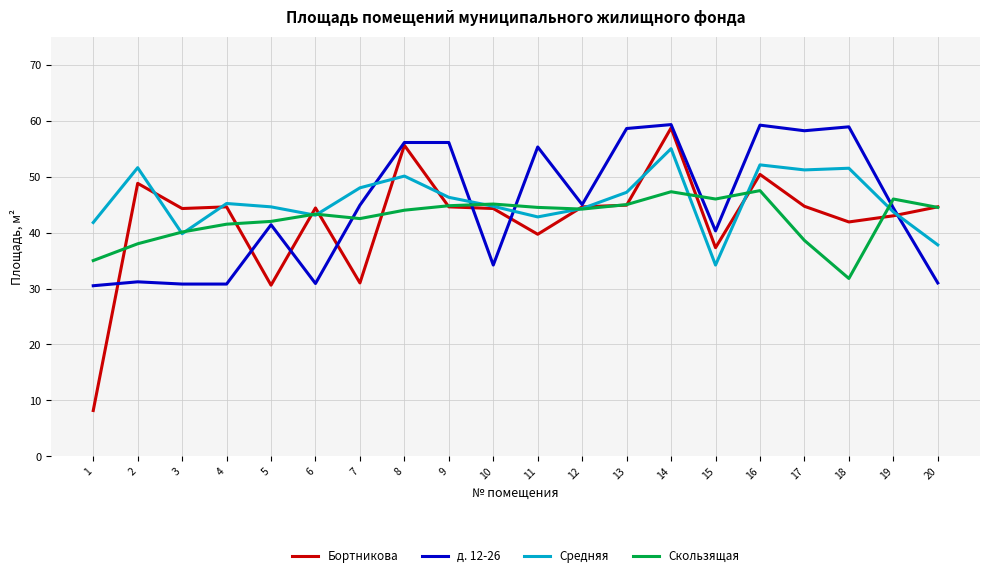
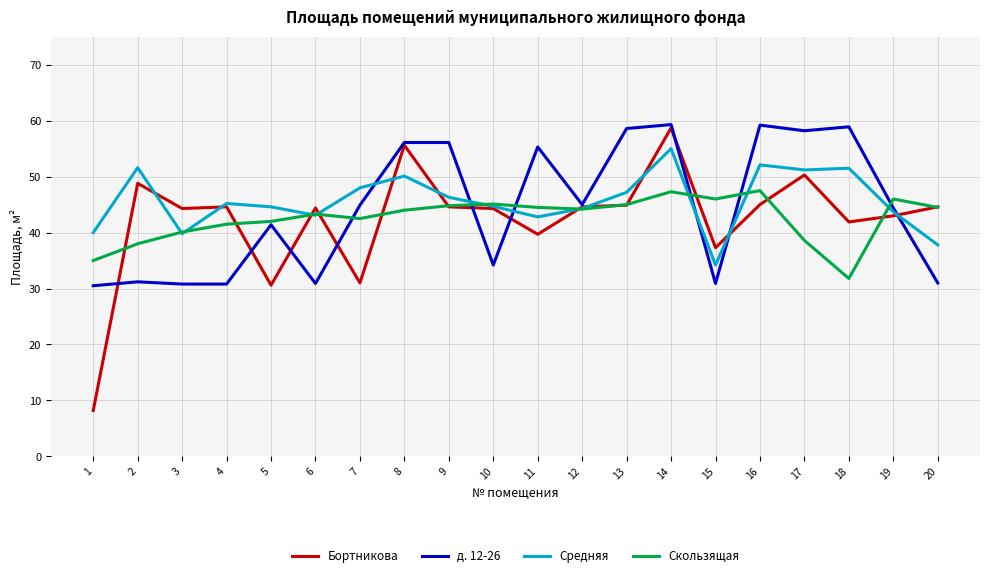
Средняя, 1: 42 -> 40
д. 12-26, 15: 40 -> 31
Бортникова, 16: 50 -> 45
Бортникова, 17: 45 -> 50
